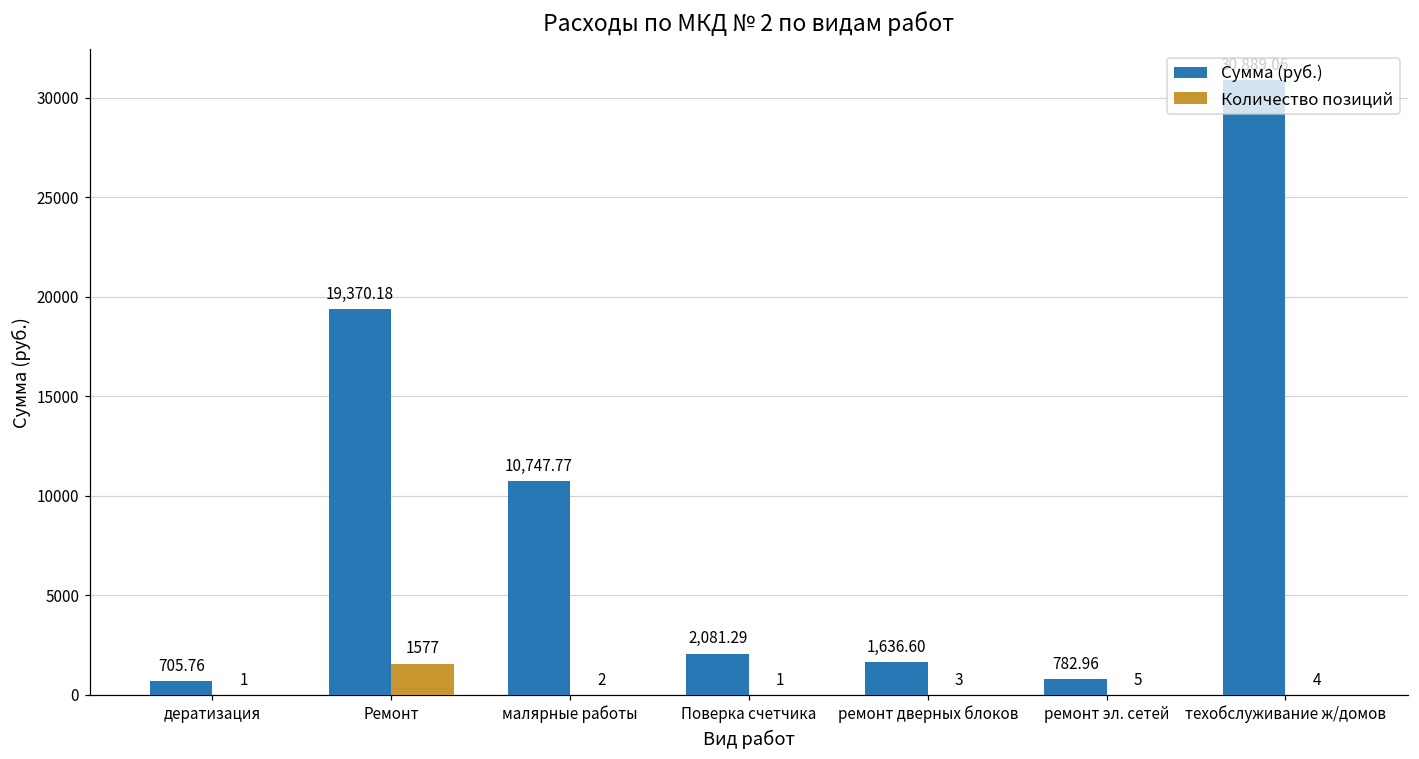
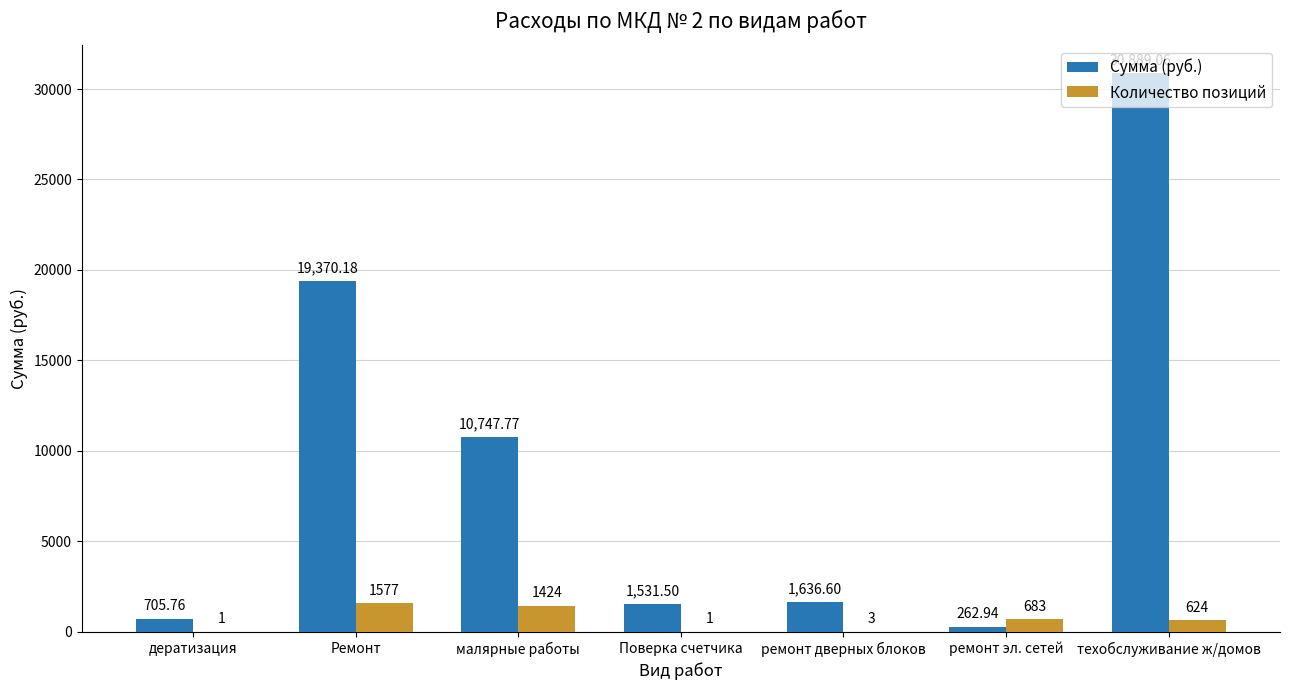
Количество позиций, малярные работы: 2 -> 1424
Сумма (руб.), Поверка счетчика: 2,081.29 -> 1,531.50
Сумма (руб.), ремонт эл. сетей: 782.96 -> 262.94
Количество позиций, ремонт эл. сетей: 5 -> 683
Количество позиций, техобслуживание ж/домов: 4 -> 624
